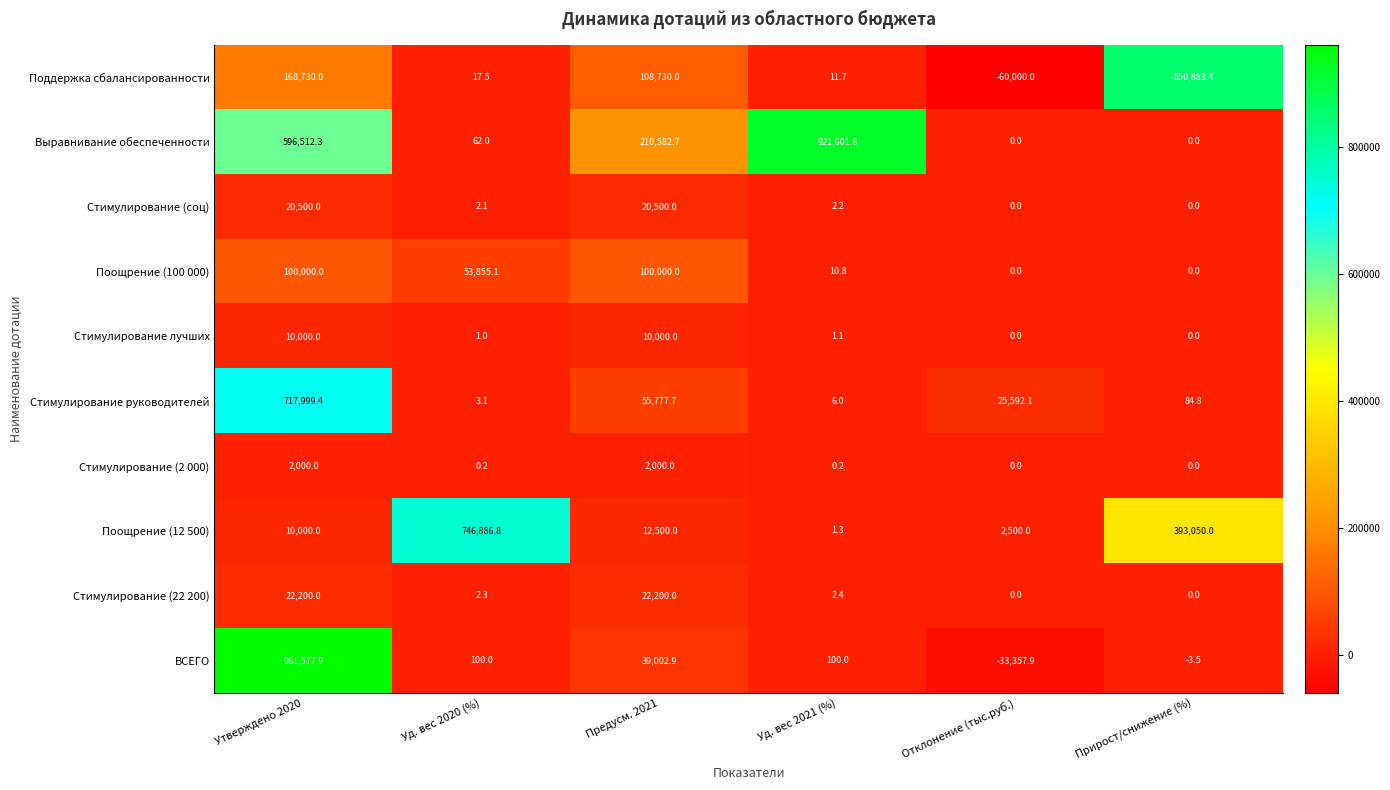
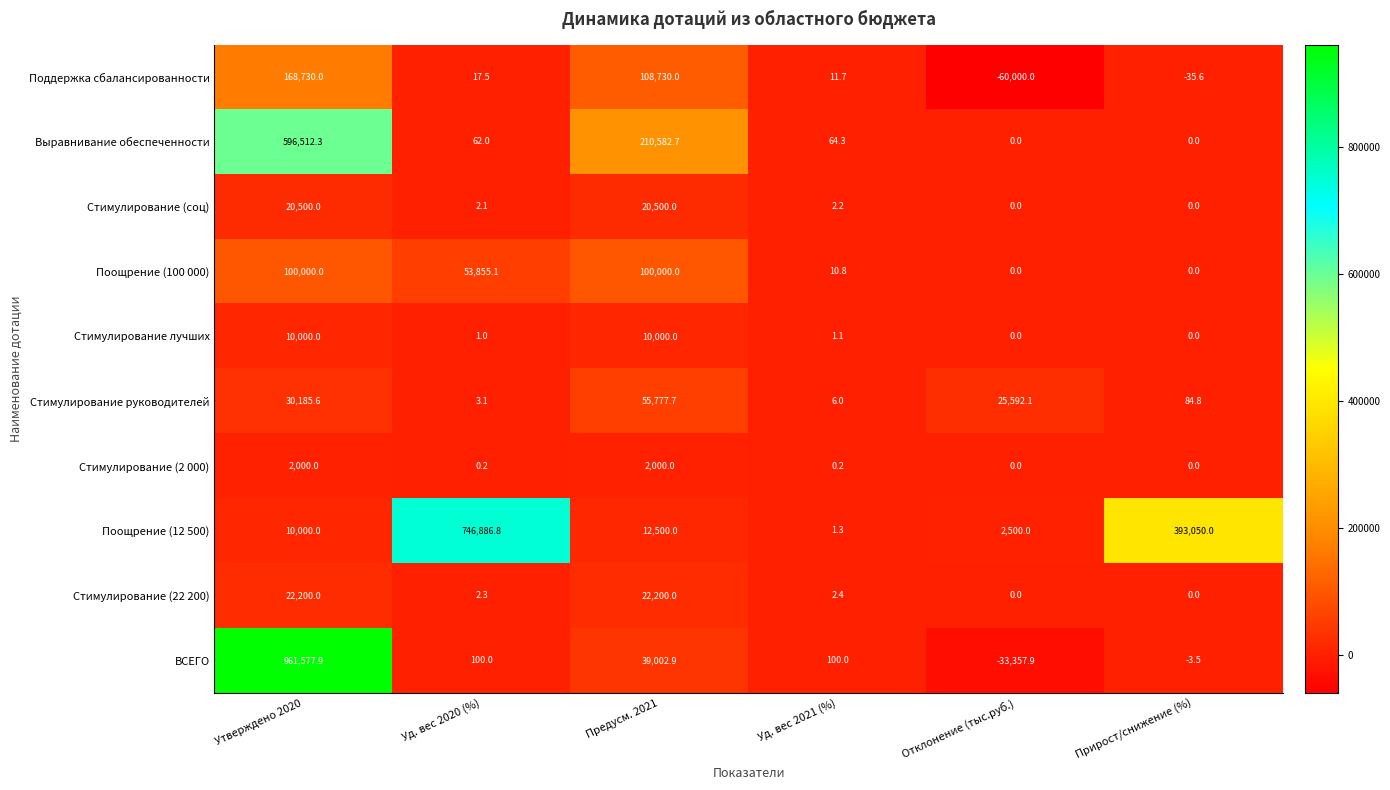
Поддержка сбалансированности, Прирост/снижение (%): 850,883.4 -> -35.6
Выравнивание обеспеченности, Уд. вес 2021 (%): 921,601.8 -> 64.3
Стимулирование руководителей, Утверждено 2020: 717,999.4 -> 30,185.6
